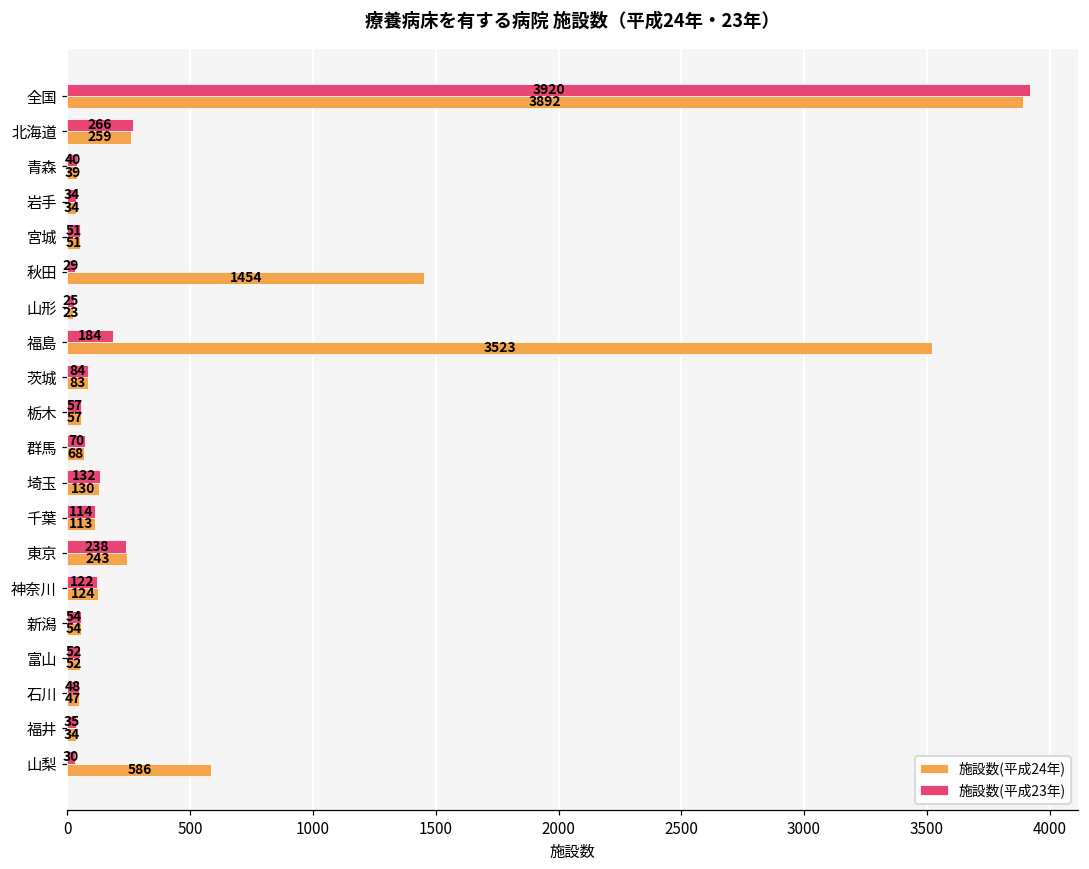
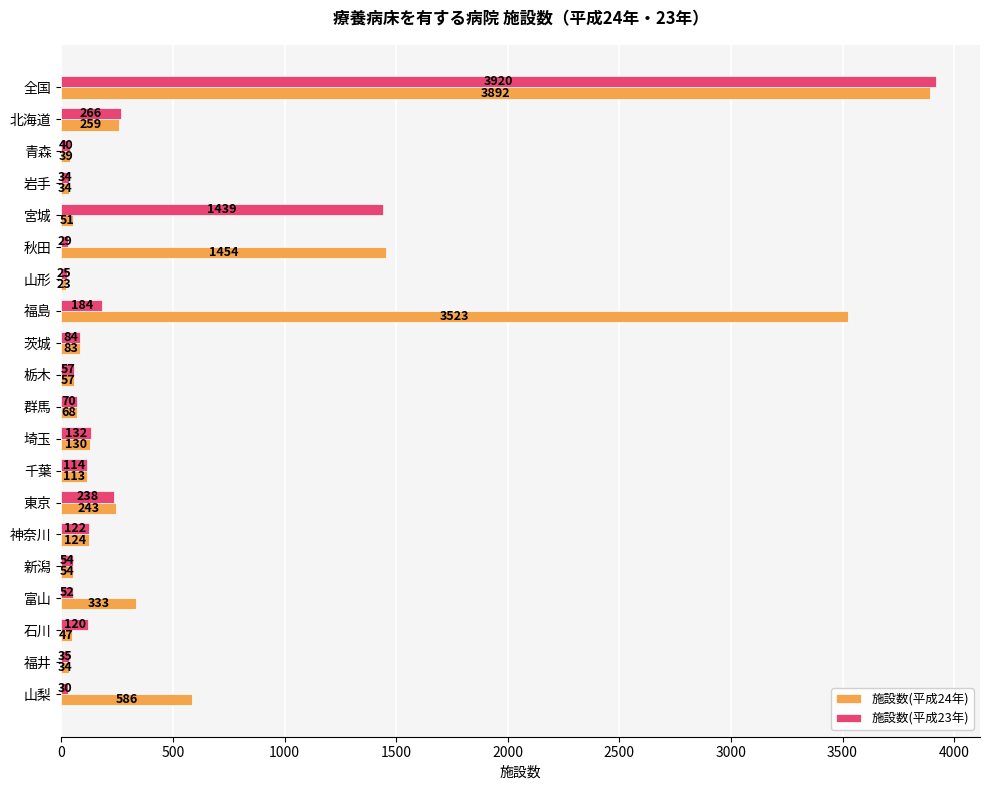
施設数(平成23年), 宮城: 51 -> 1439
施設数(平成24年), 富山: 52 -> 333
施設数(平成23年), 石川: 48 -> 120
